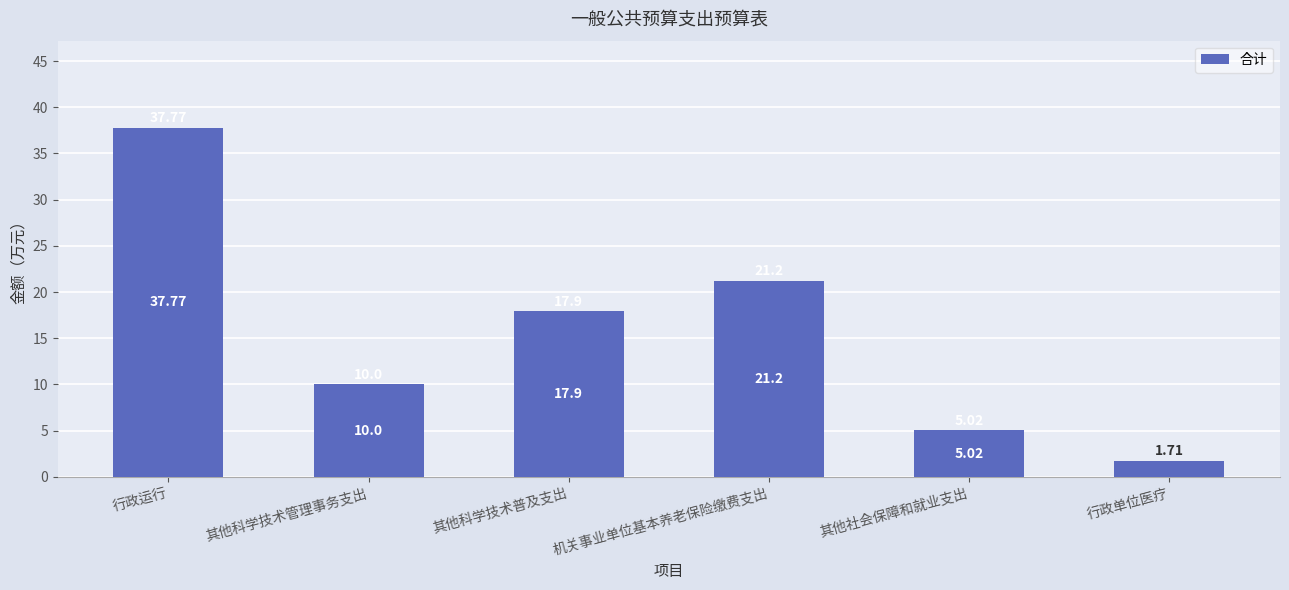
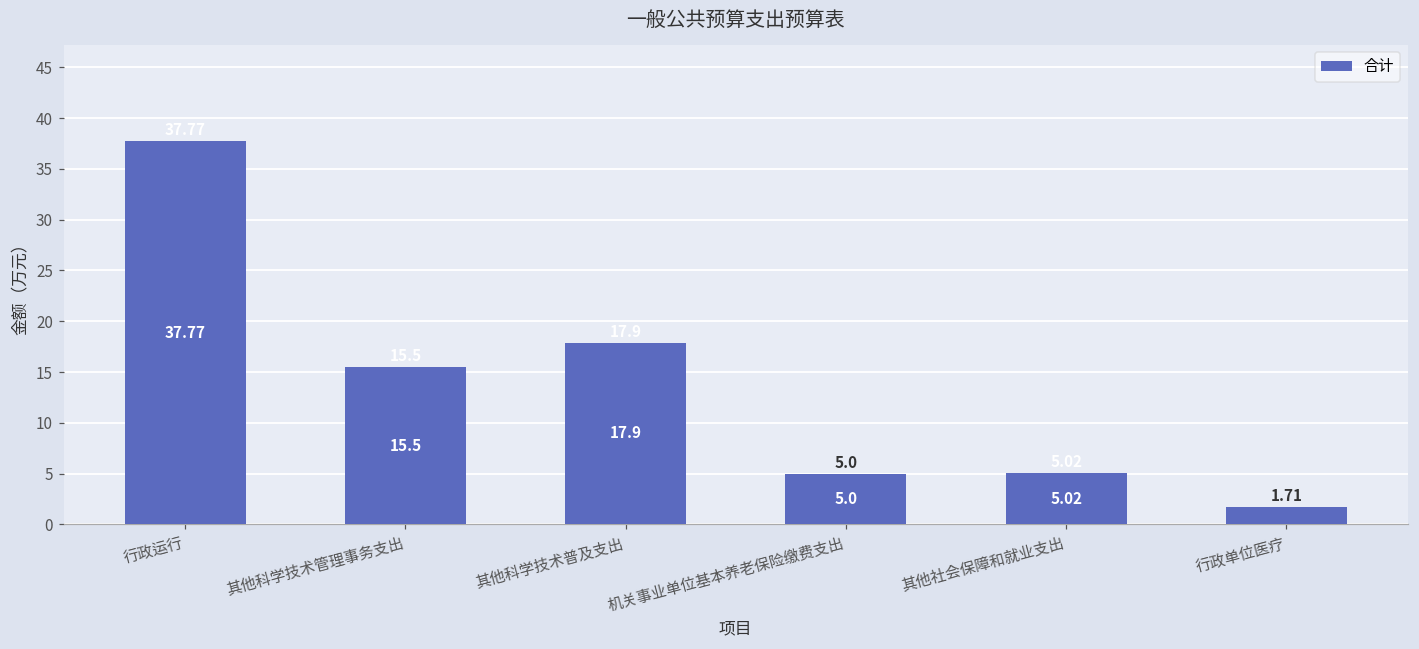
其他科学技术管理事务支出: 10.0 -> 15.5
机关事业单位基本养老保险缴费支出: 21.2 -> 5.0
